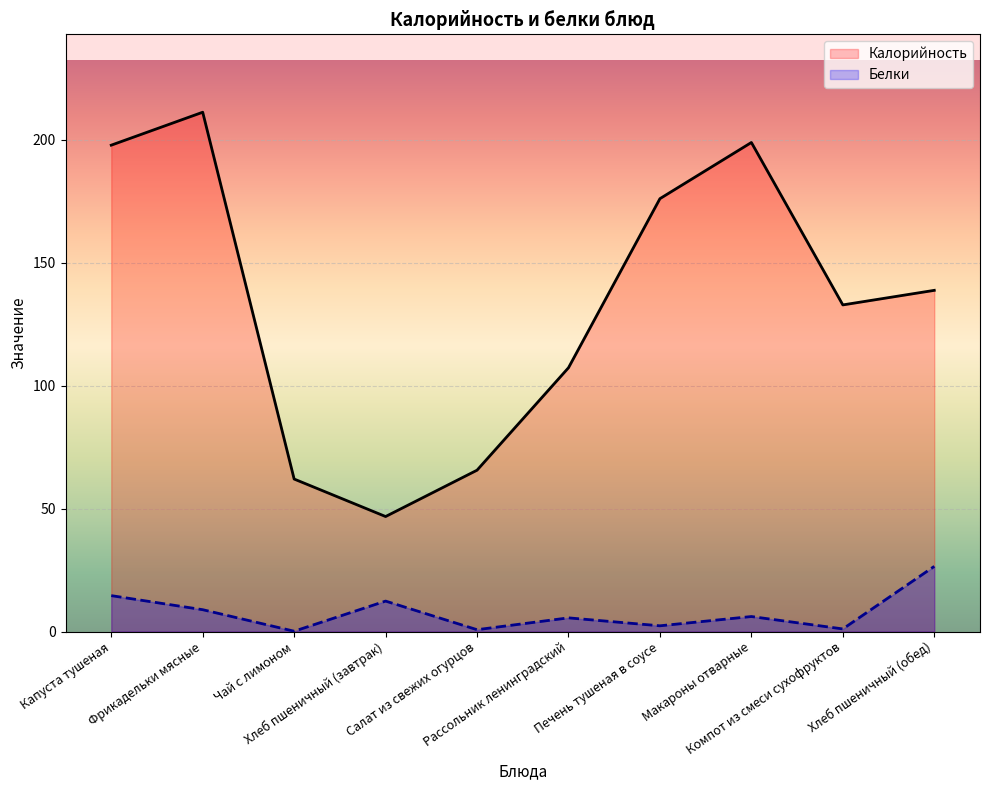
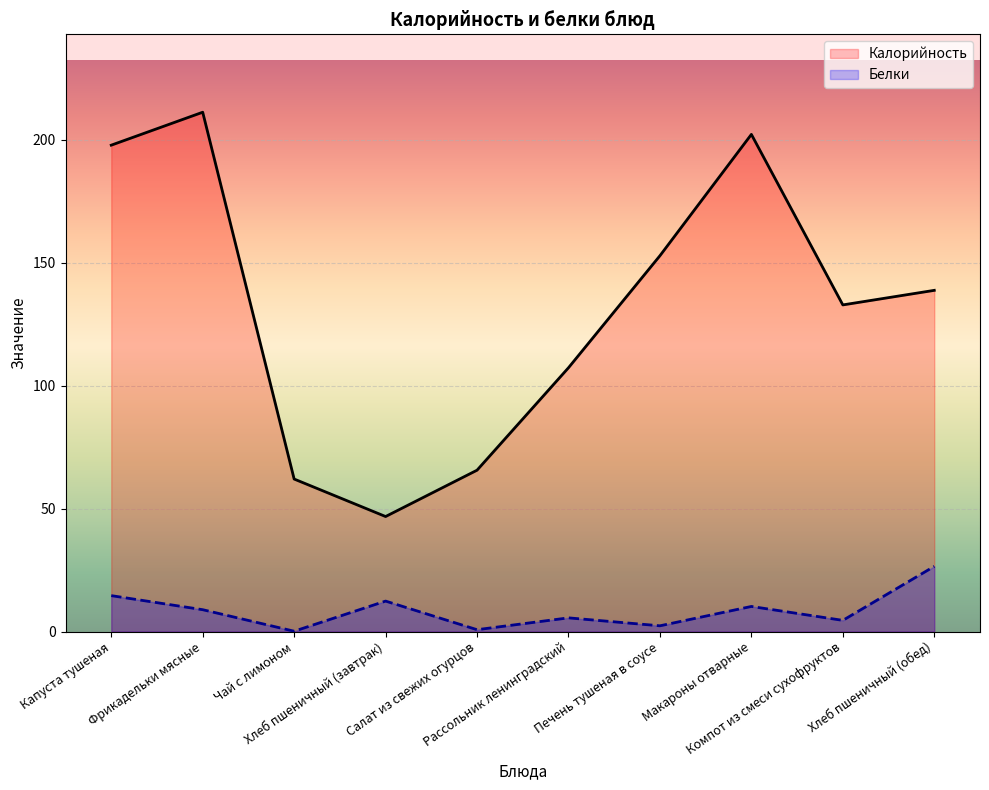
Калорийность, Печень тушеная в соусе: 176 -> 153
Калорийность, Макароны отварные: 199 -> 202
Белки, Макароны отварные: 6 -> 10
Белки, Компот из смеси сухофруктов: 1 -> 5
